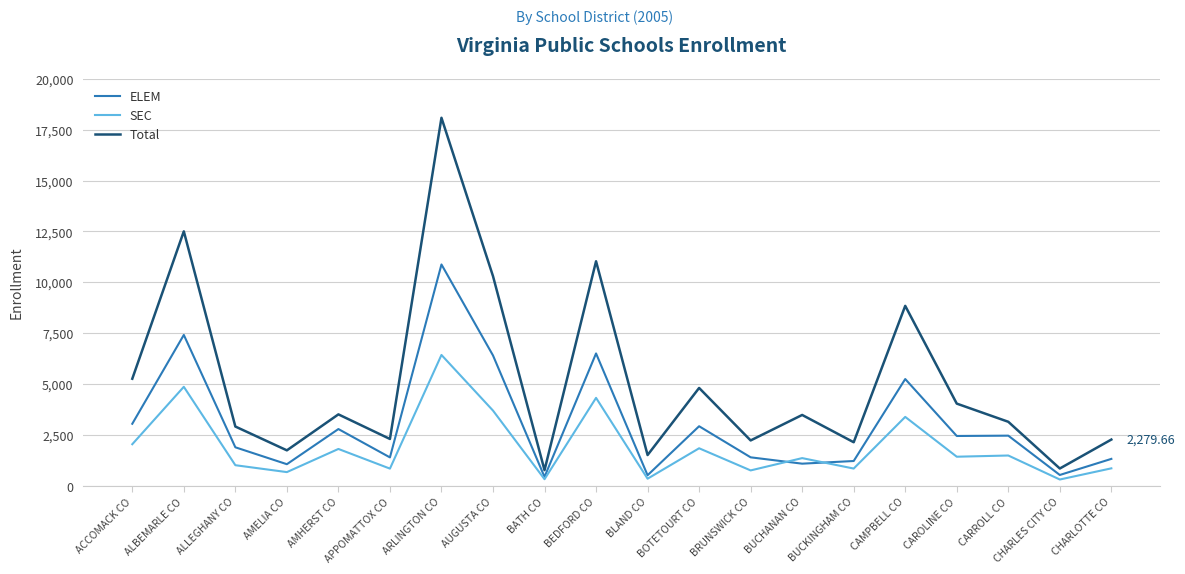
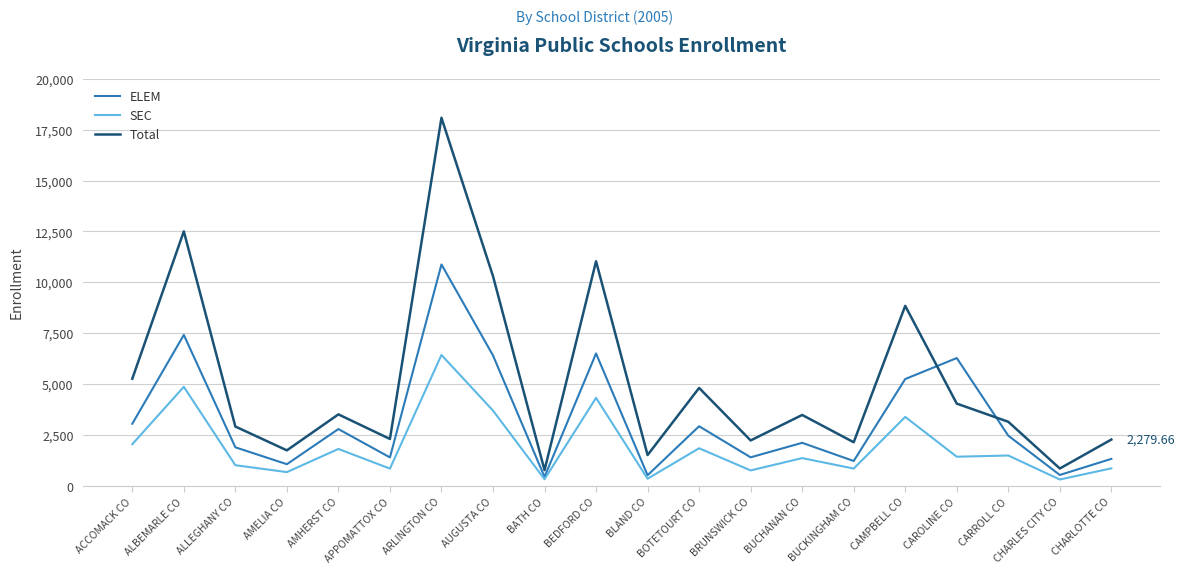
ELEM, BUCHANAN CO: 1,100 -> 2,100
ELEM, CAROLINE CO: 2,500 -> 6,300
